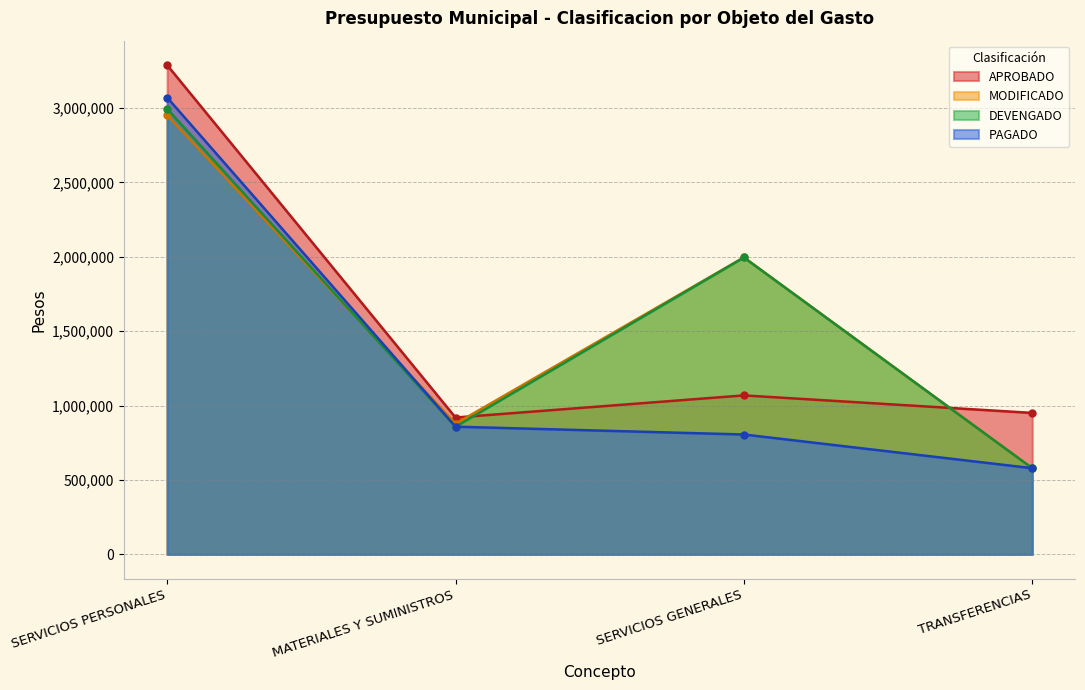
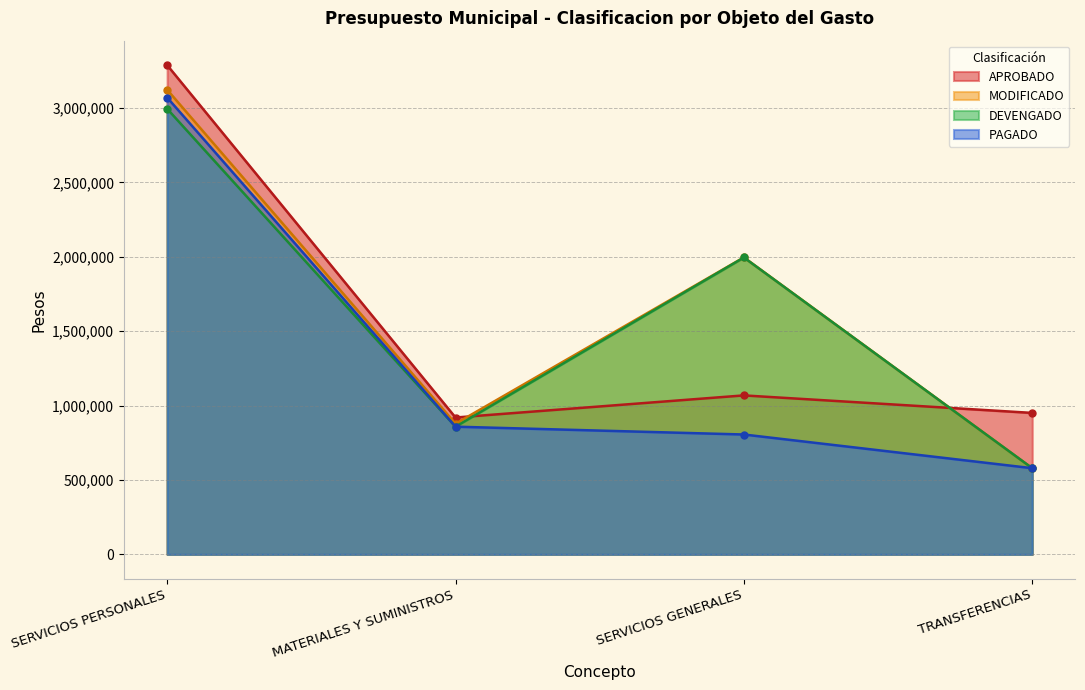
MODIFICADO, SERVICIOS PERSONALES: 2,950,000 -> 3,120,000
